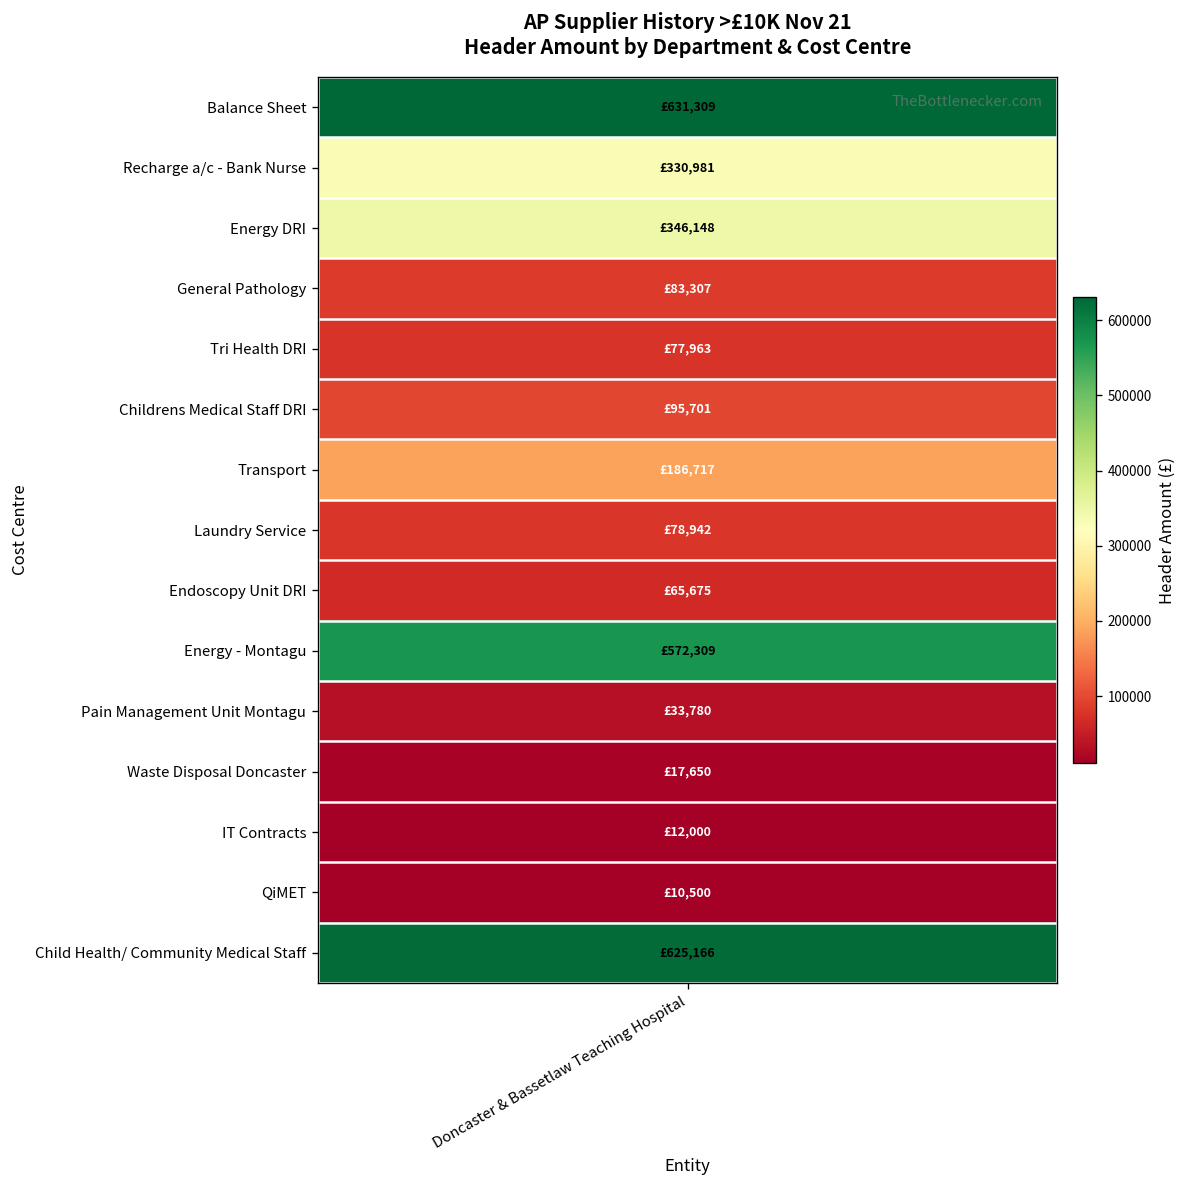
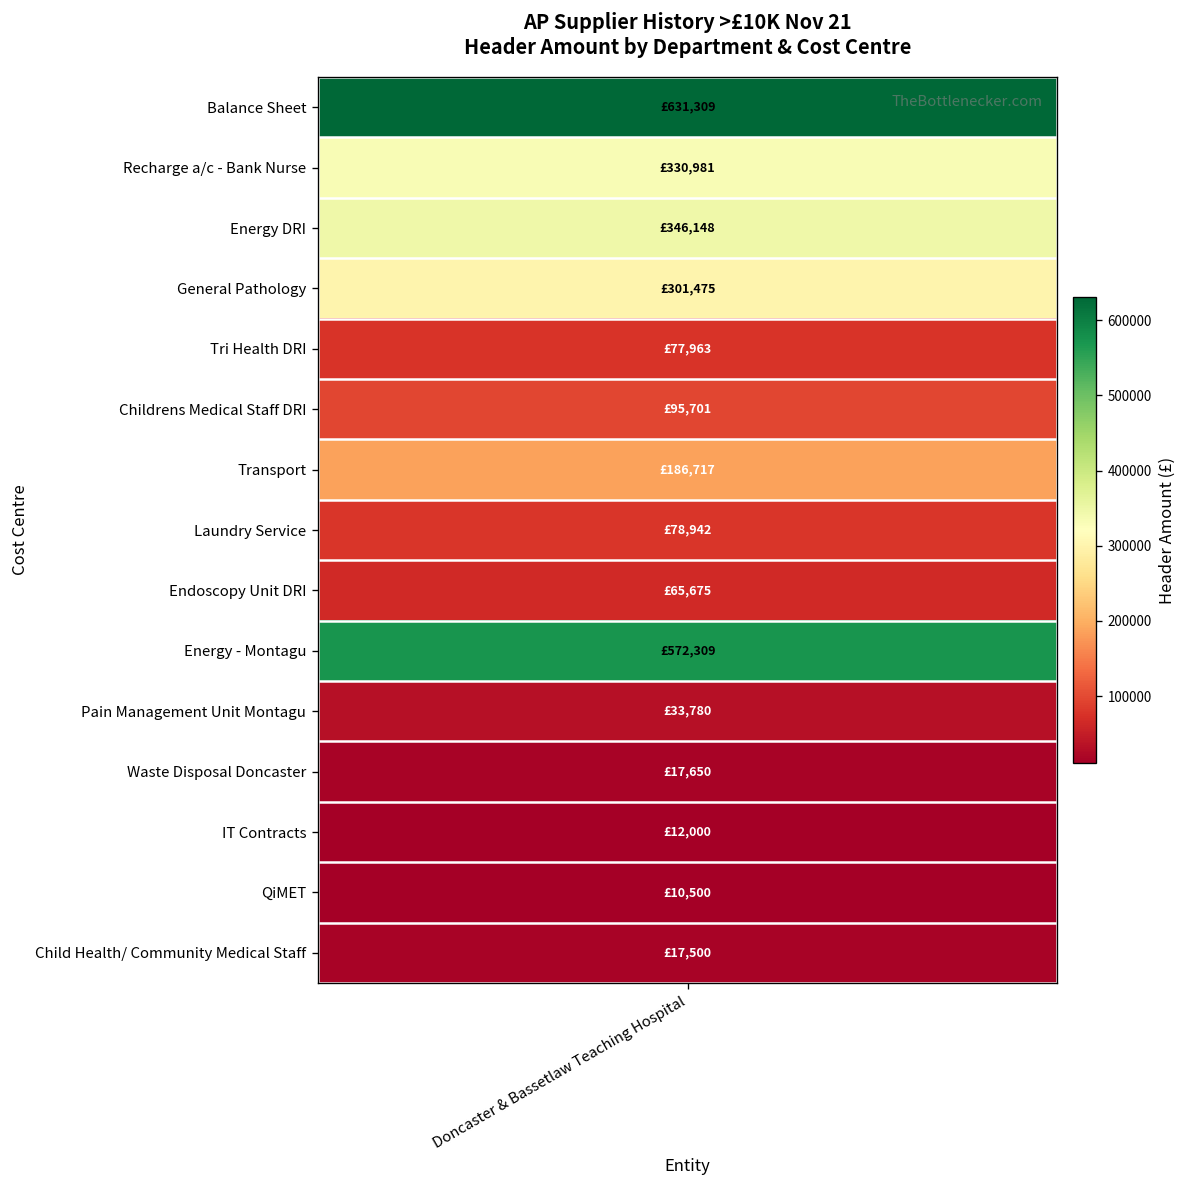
General Pathology, Doncaster & Bassetlaw Teaching Hospital: £83,307 -> £301,475
Child Health/ Community Medical Staff, Doncaster & Bassetlaw Teaching Hospital: £625,166 -> £17,500
